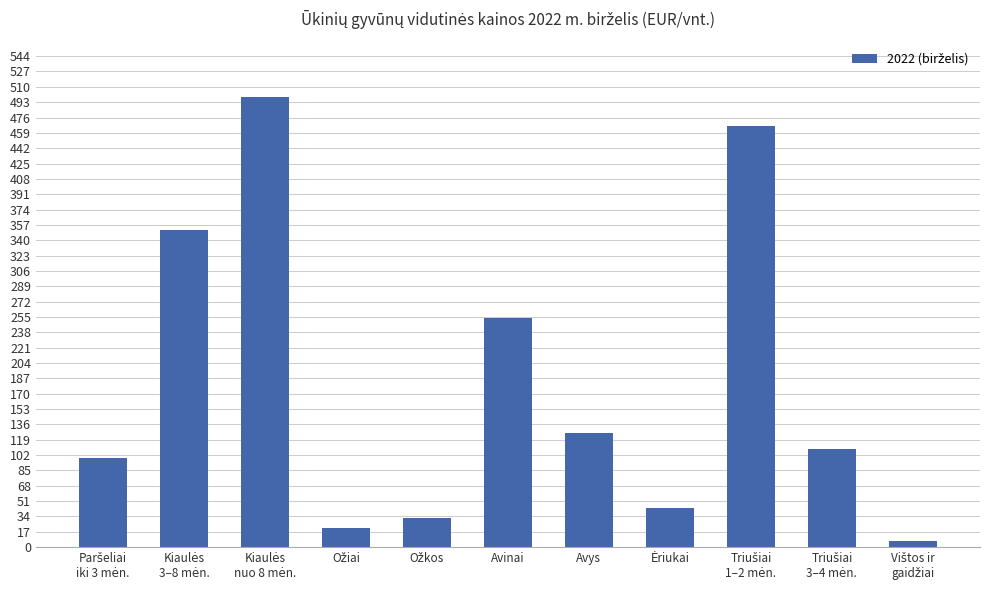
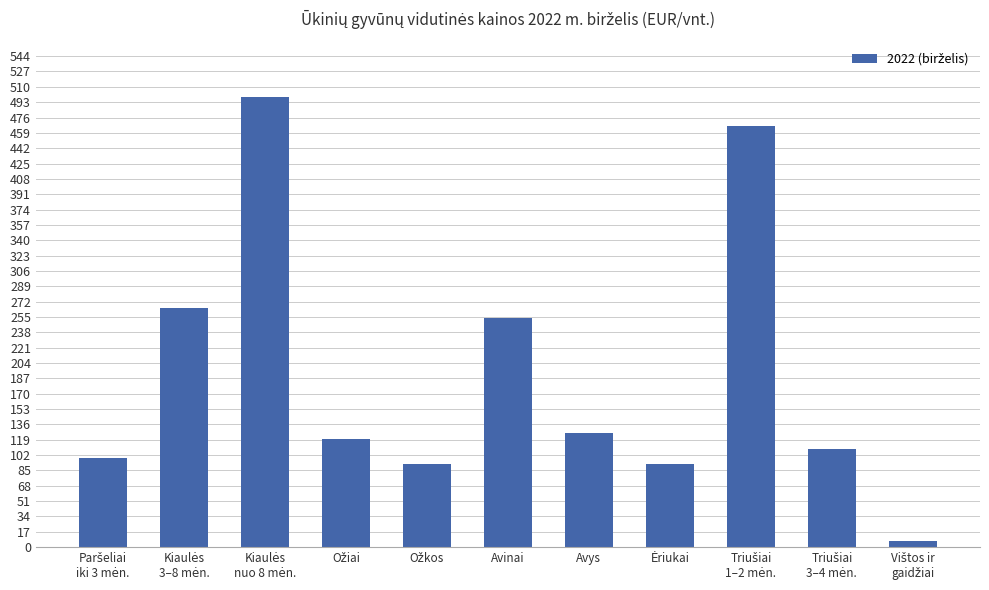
Kiaulės 3–8 mėn.: 350 -> 270
Ožiai: 20 -> 120
Ožkos: 30 -> 90
Ėriukai: 40 -> 90
